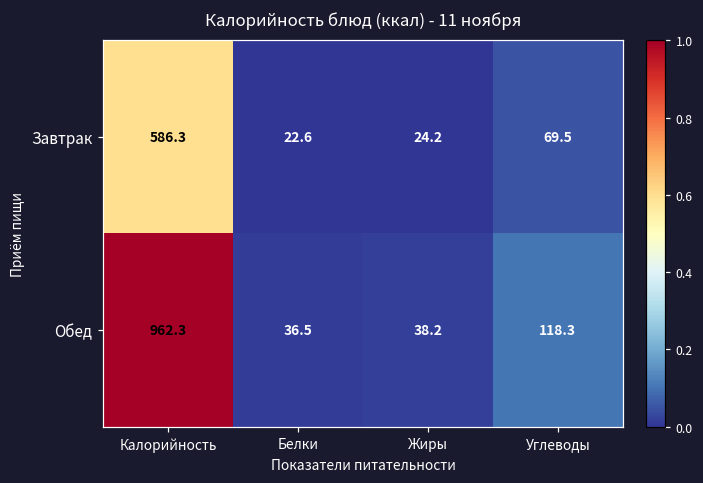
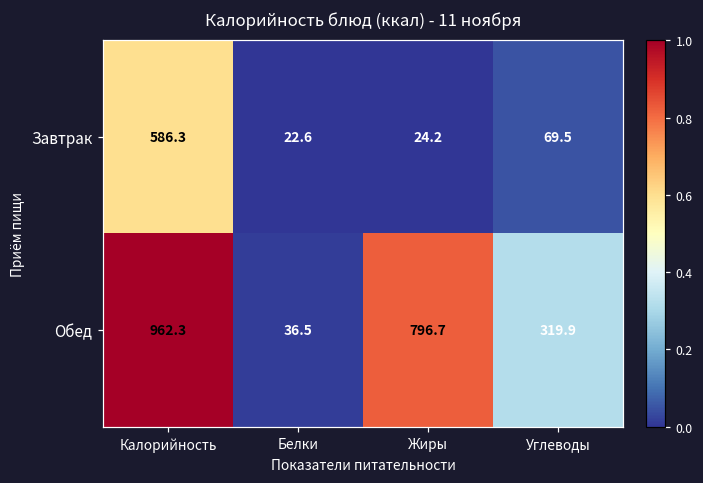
Обед, Жиры: 38.2 -> 796.7
Обед, Углеводы: 118.3 -> 319.9
